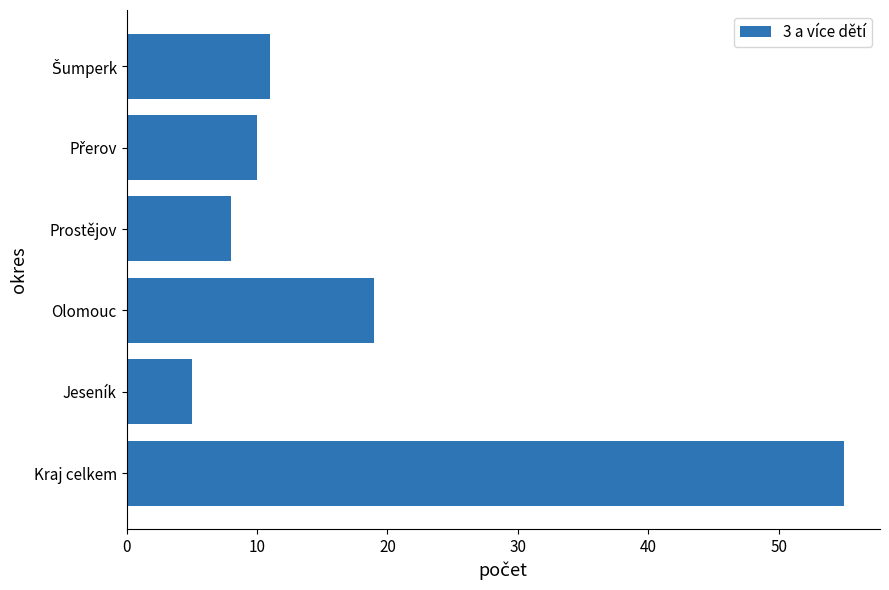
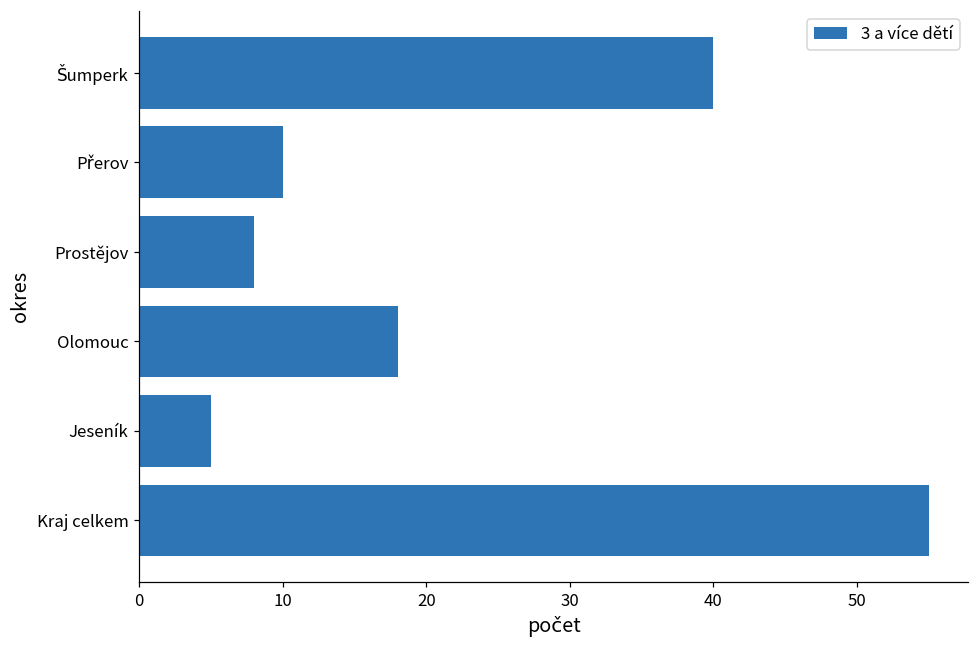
Šumperk: 11 -> 40
Olomouc: 19 -> 18
